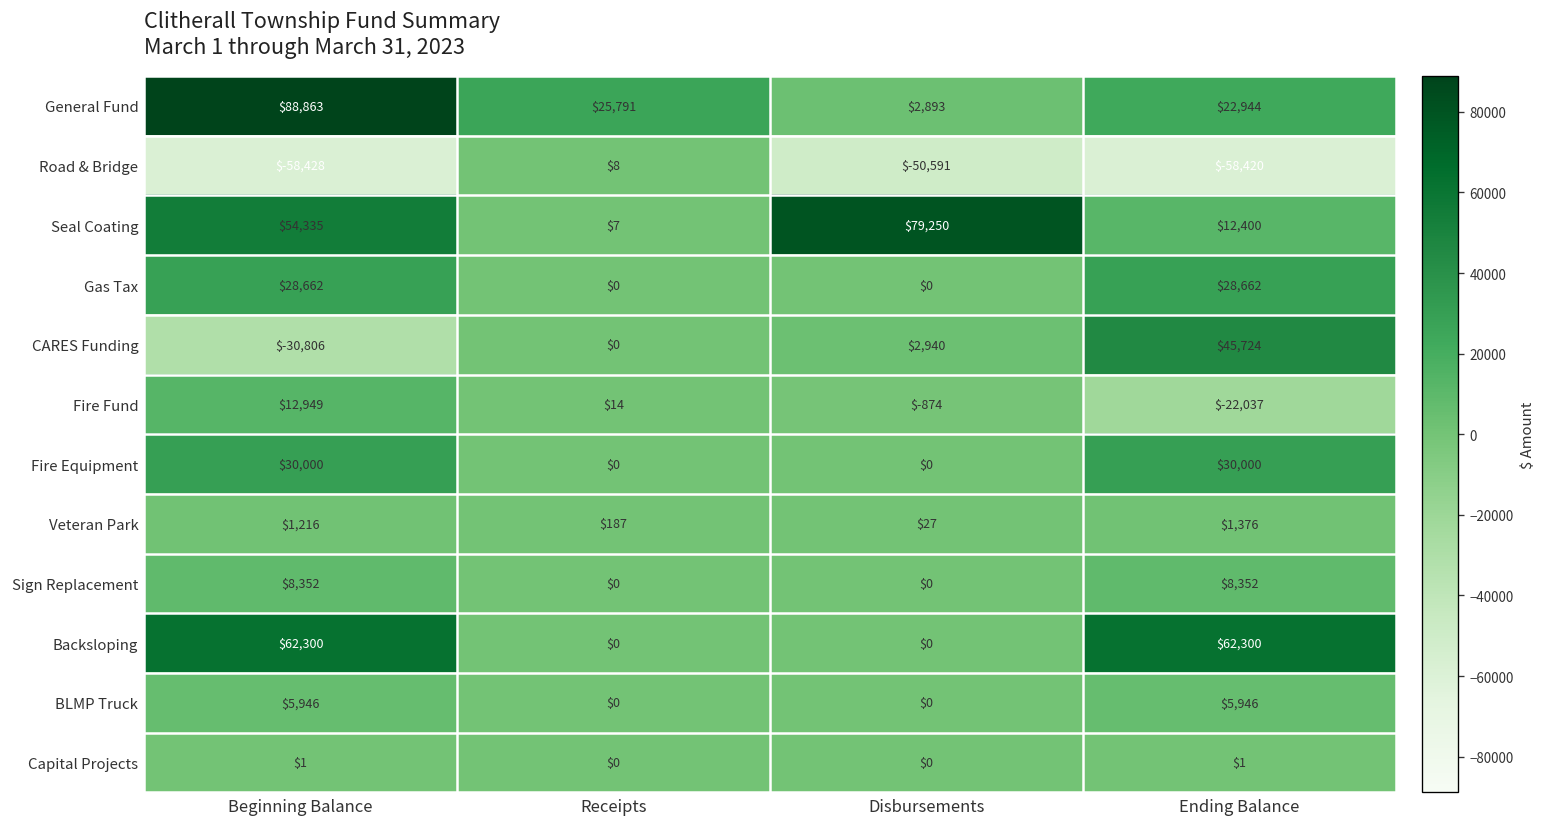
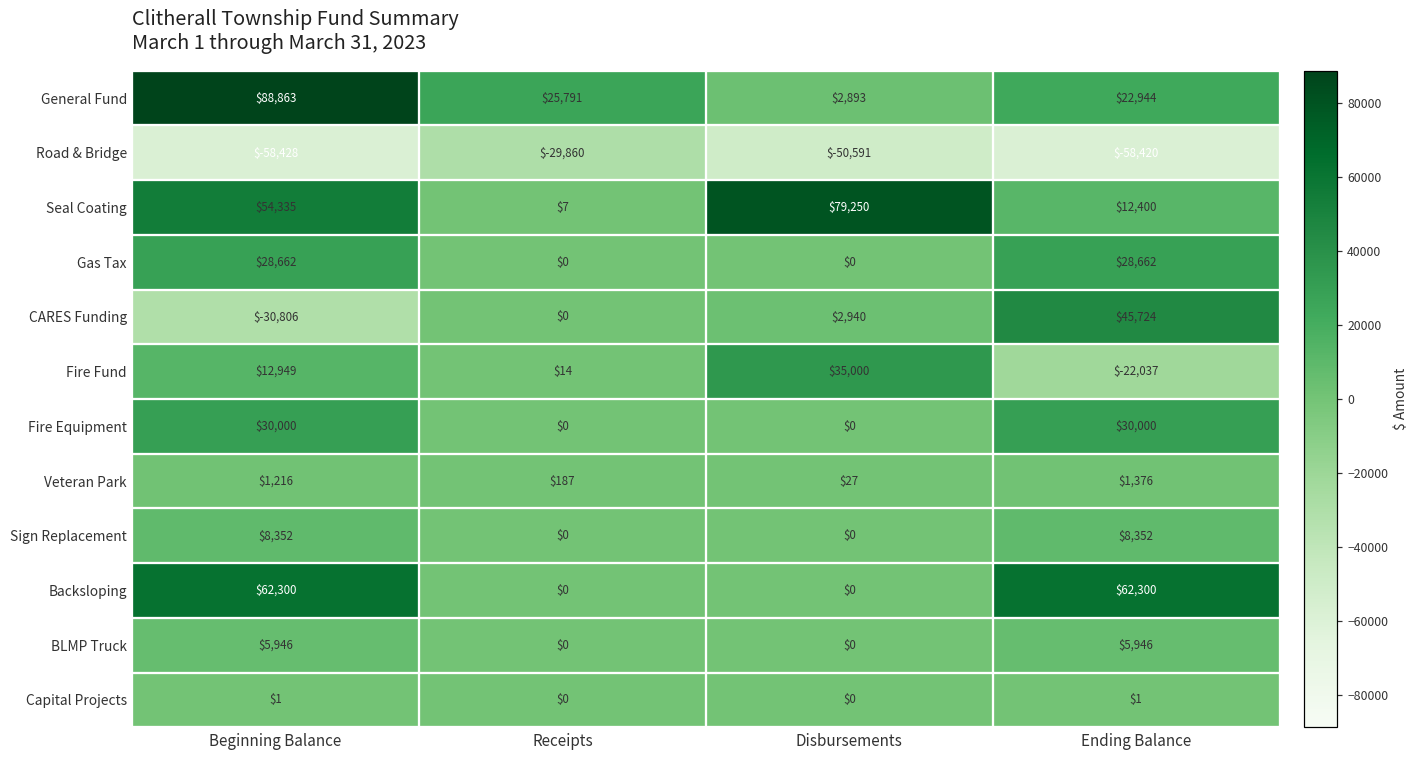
Road & Bridge, Receipts: $8 -> $-29,860
Fire Fund, Disbursements: $-874 -> $35,000
